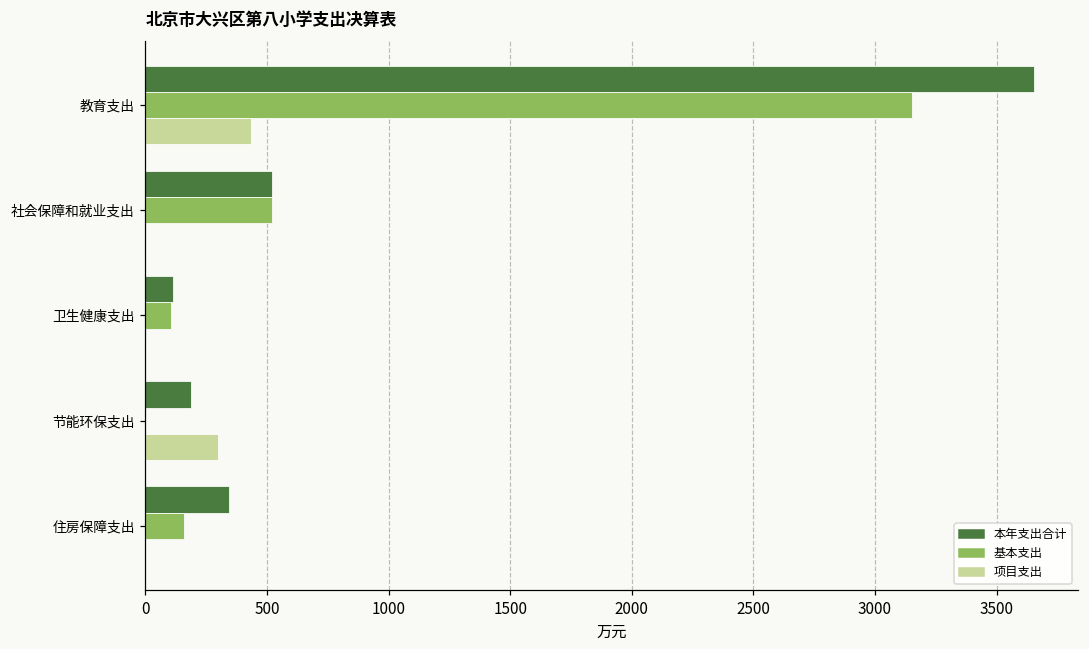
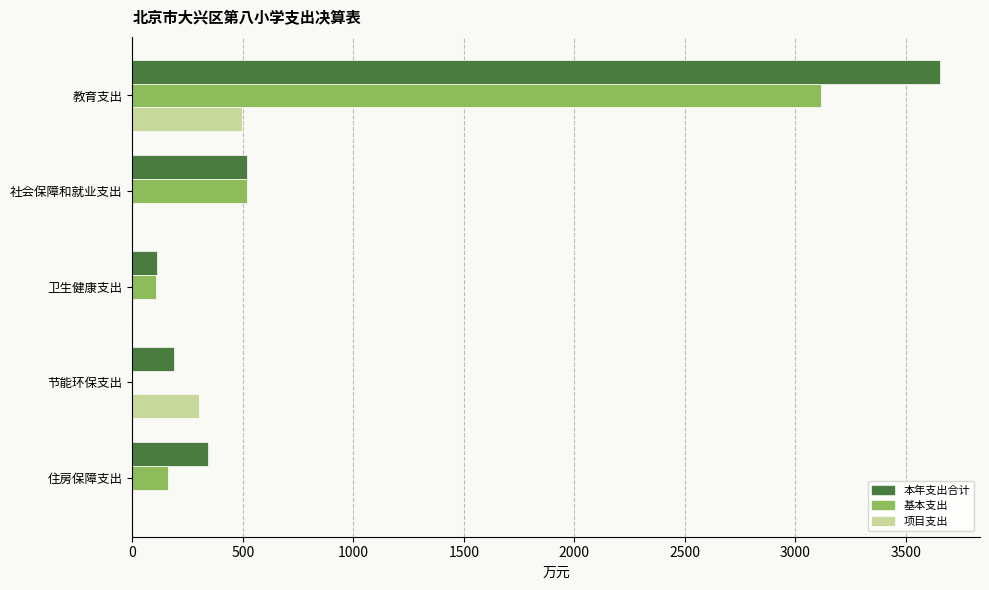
基本支出, 教育支出: 3150 -> 3120
项目支出, 教育支出: 430 -> 500
